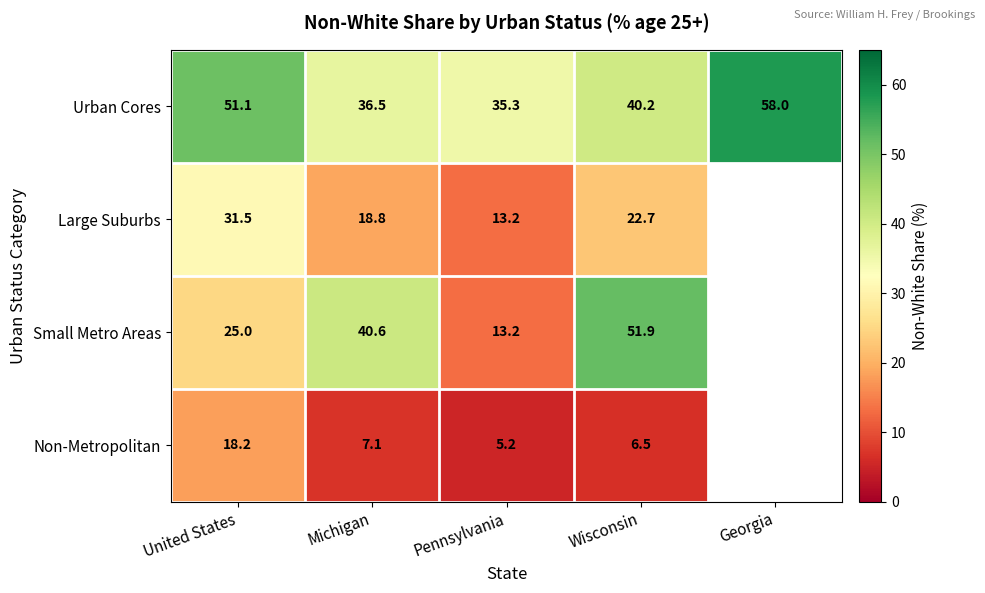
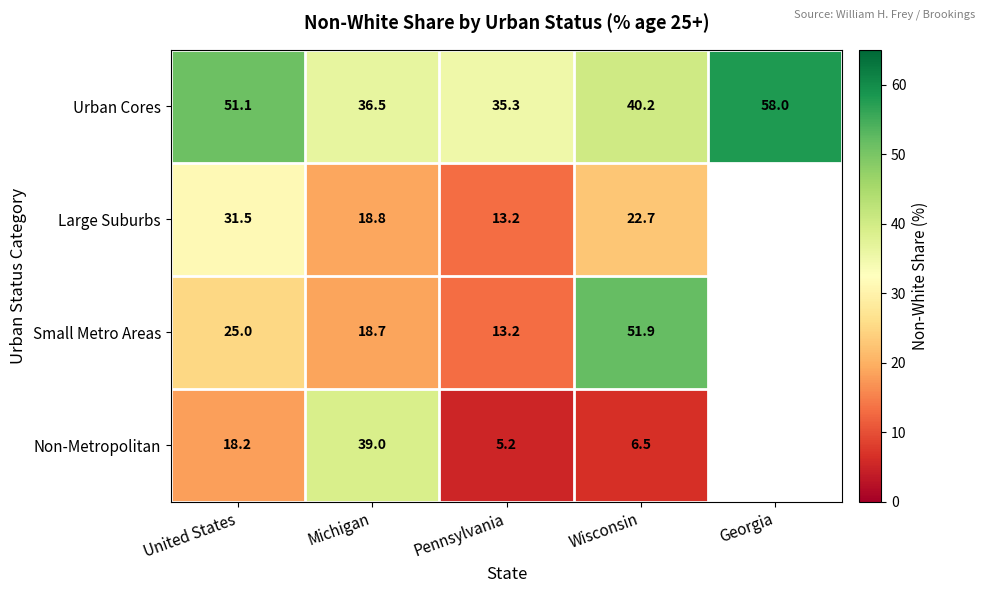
Small Metro Areas, Michigan: 40.6 -> 18.7
Non-Metropolitan, Michigan: 7.1 -> 39.0
